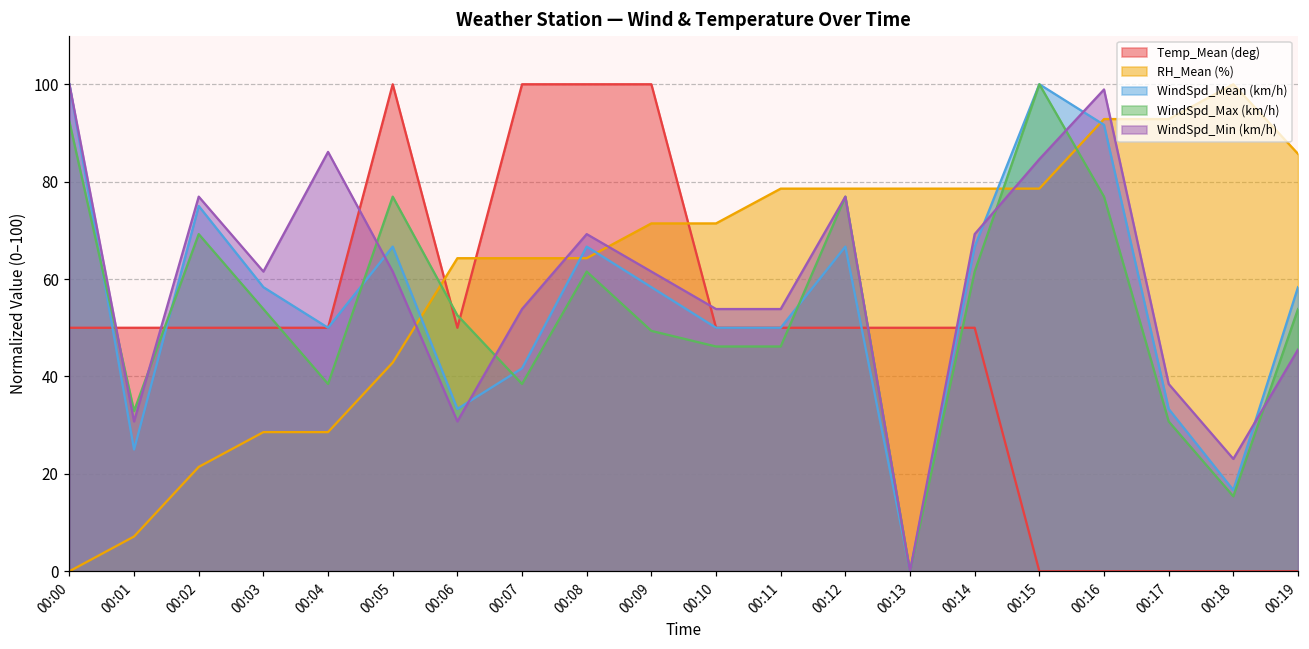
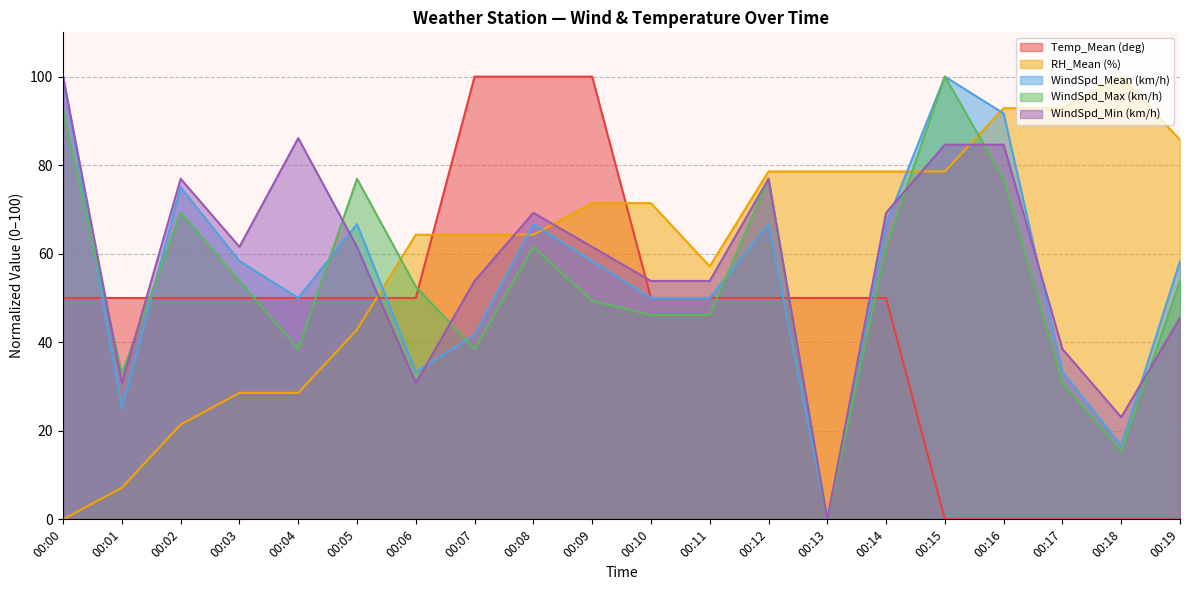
Temp_Mean (deg), 00:05: 100 -> 50
RH_Mean (%), 00:11: 79 -> 57
WindSpd_Min (km/h), 00:16: 99 -> 85
